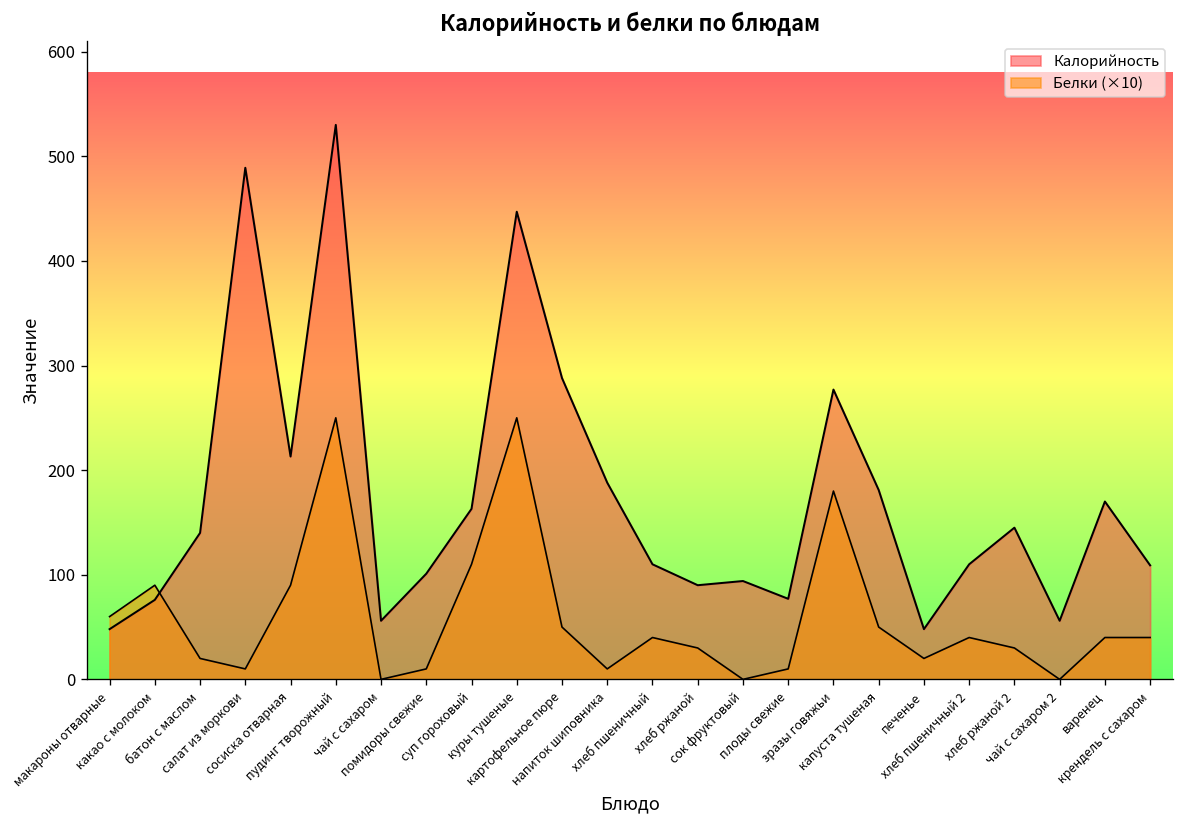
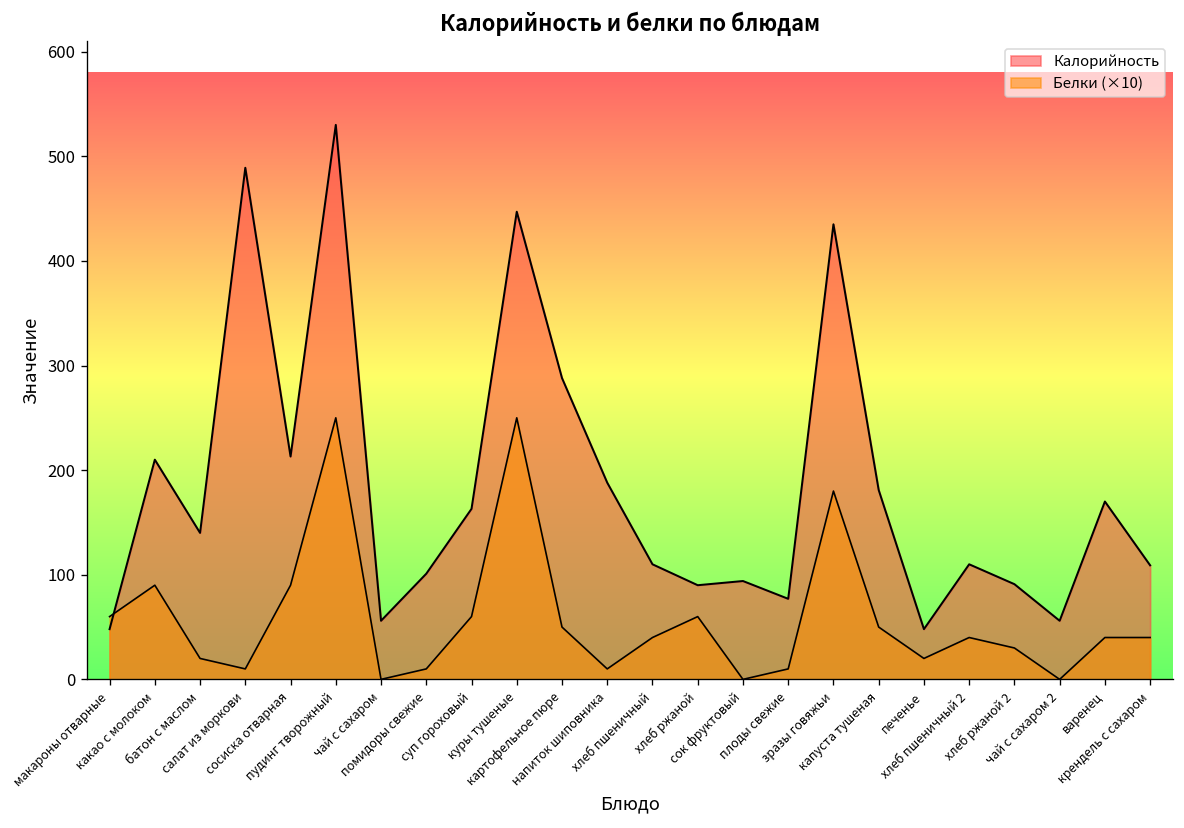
Калорийность, какао с молоком: 80 -> 210
Белки (×10), суп гороховый: 110 -> 60
Белки (×10), хлеб ржаной: 30 -> 60
Калорийность, зразы говяжьи: 280 -> 440
Калорийность, хлеб ржаной 2: 150 -> 90
